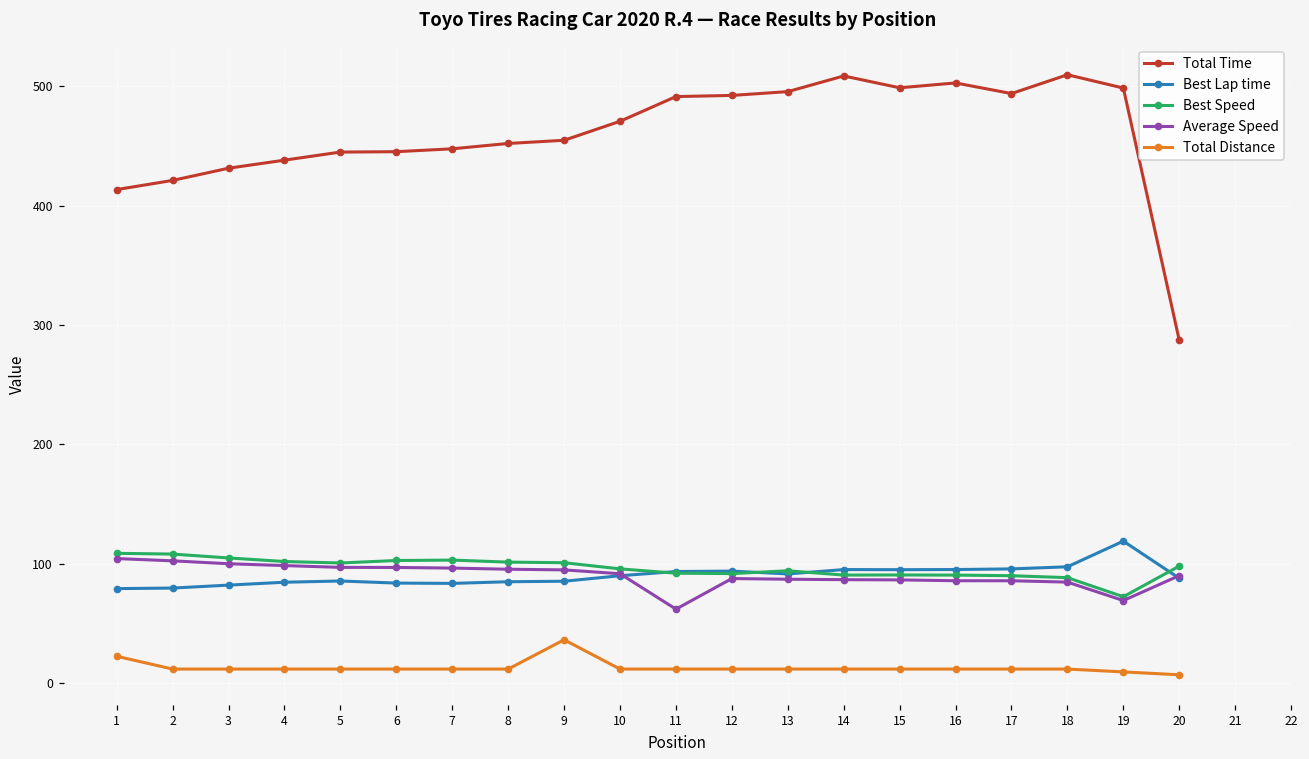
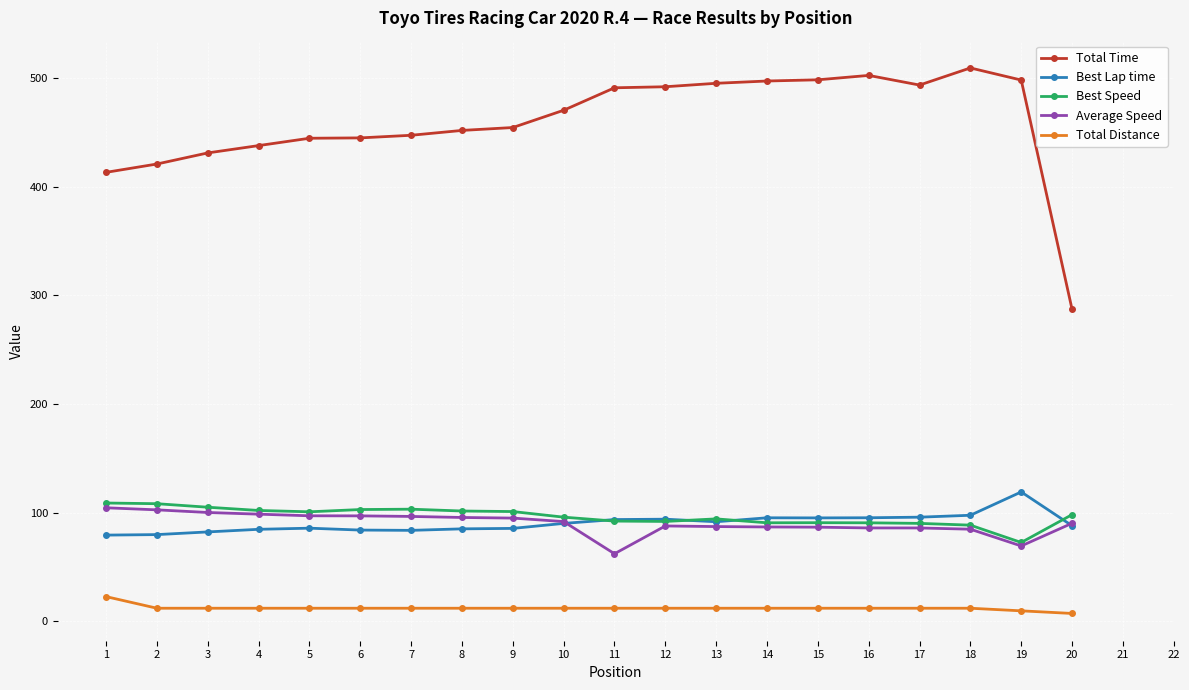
Total Distance, 9: 37 -> 12
Total Time, 14: 509 -> 497
